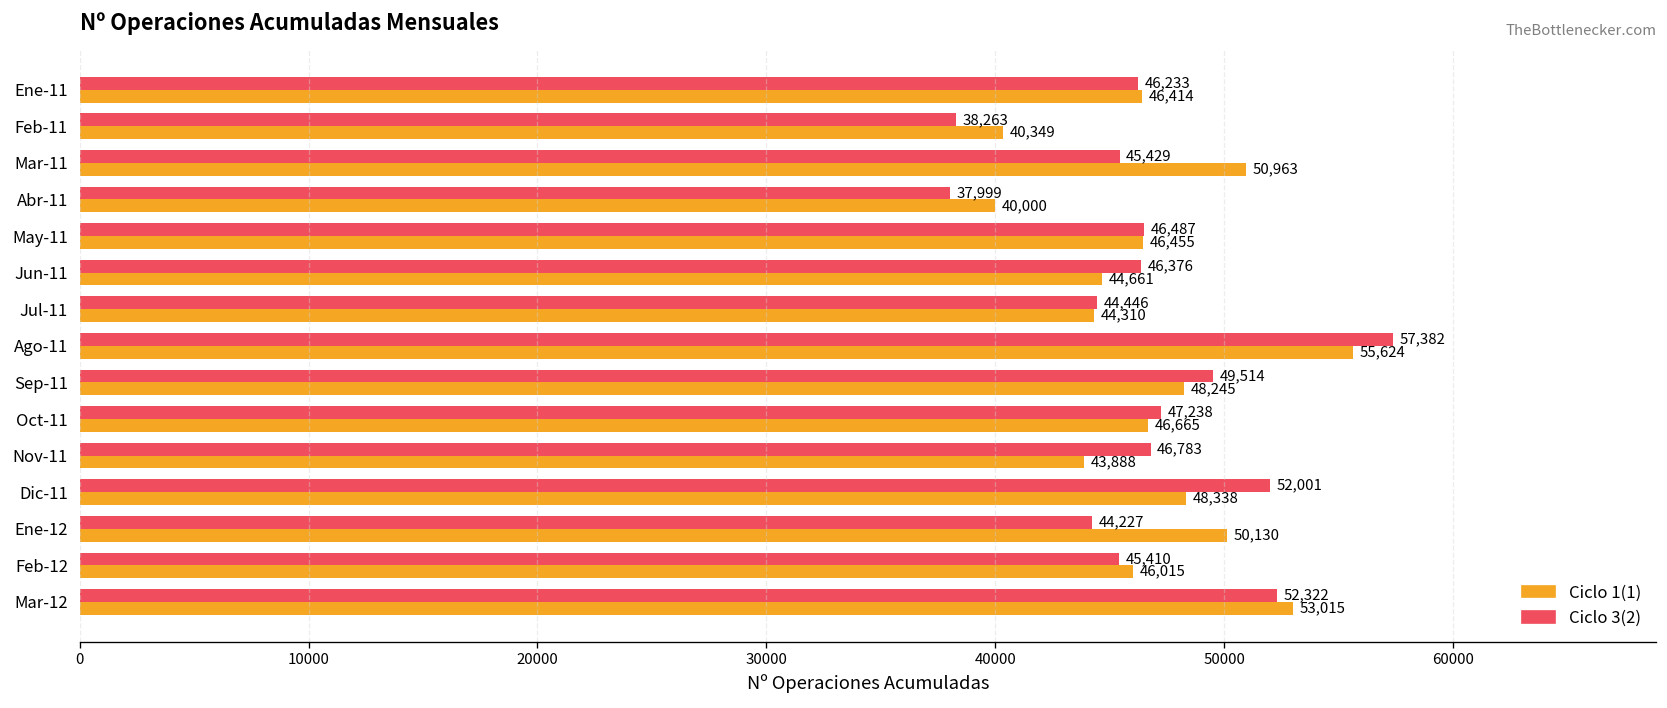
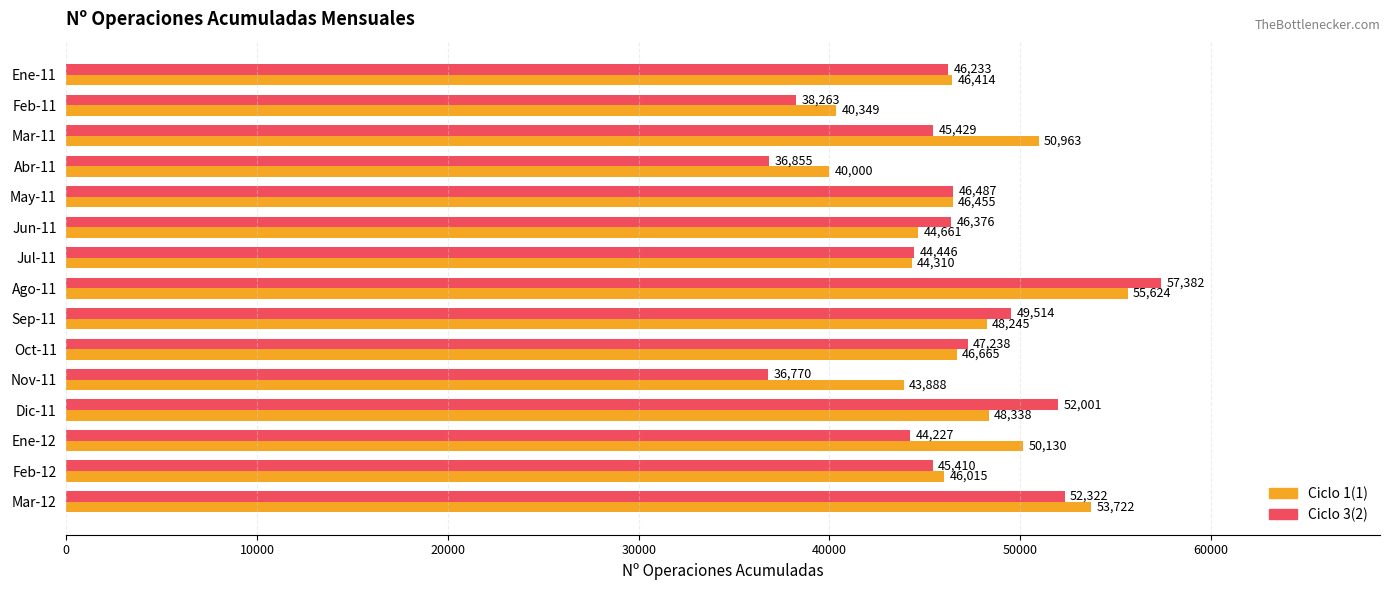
Ciclo 3(2), Abr-11: 37,999 -> 36,855
Ciclo 3(2), Nov-11: 46,783 -> 36,770
Ciclo 1(1), Mar-12: 53,015 -> 53,722
